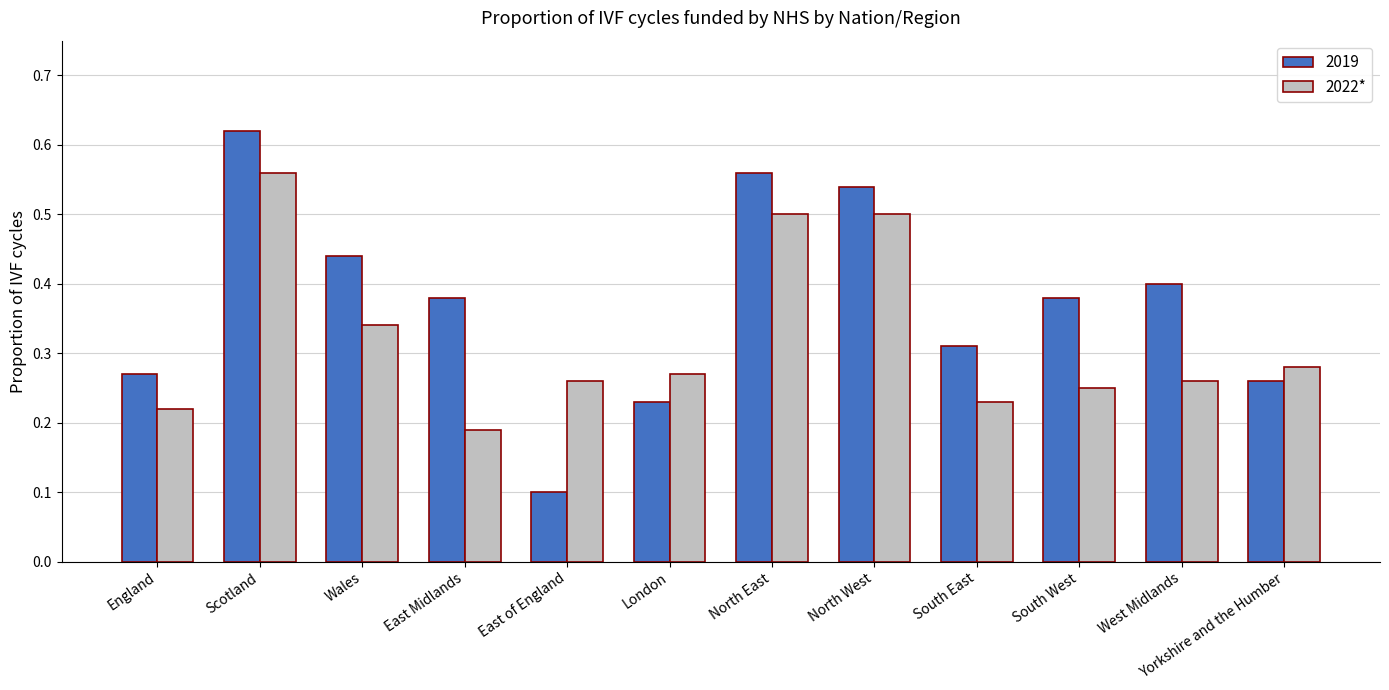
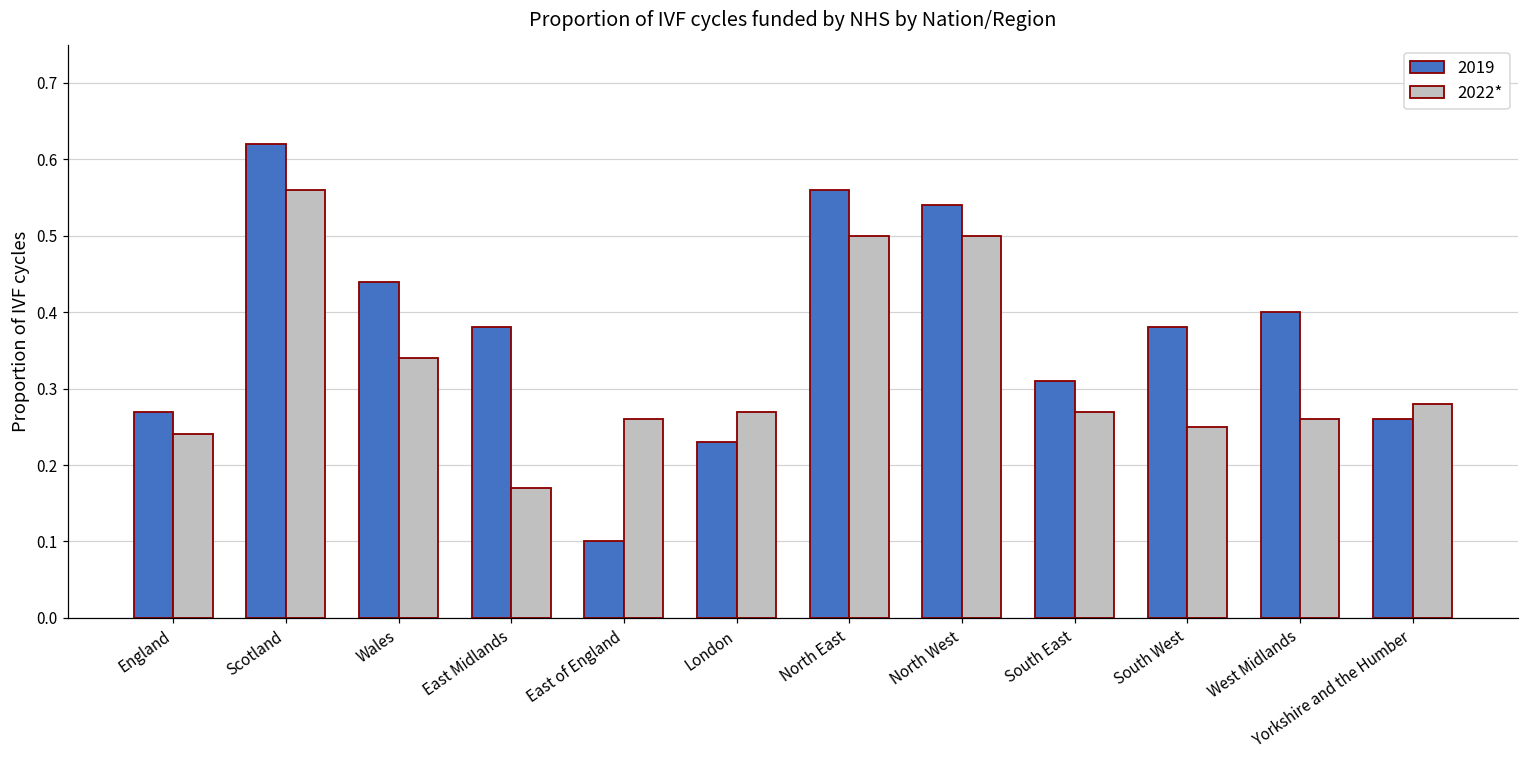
2022*, England: 0.22 -> 0.24
2022*, East Midlands: 0.19 -> 0.17
2022*, South East: 0.23 -> 0.27
